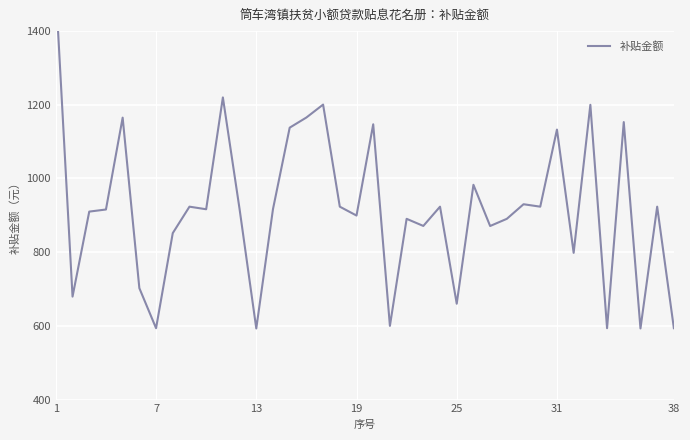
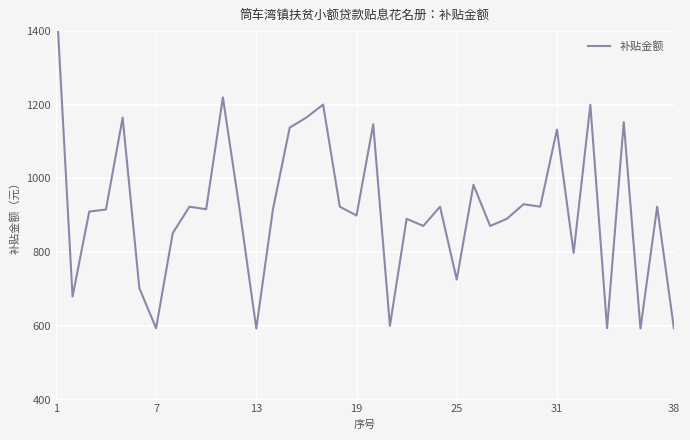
25: 660 -> 730
